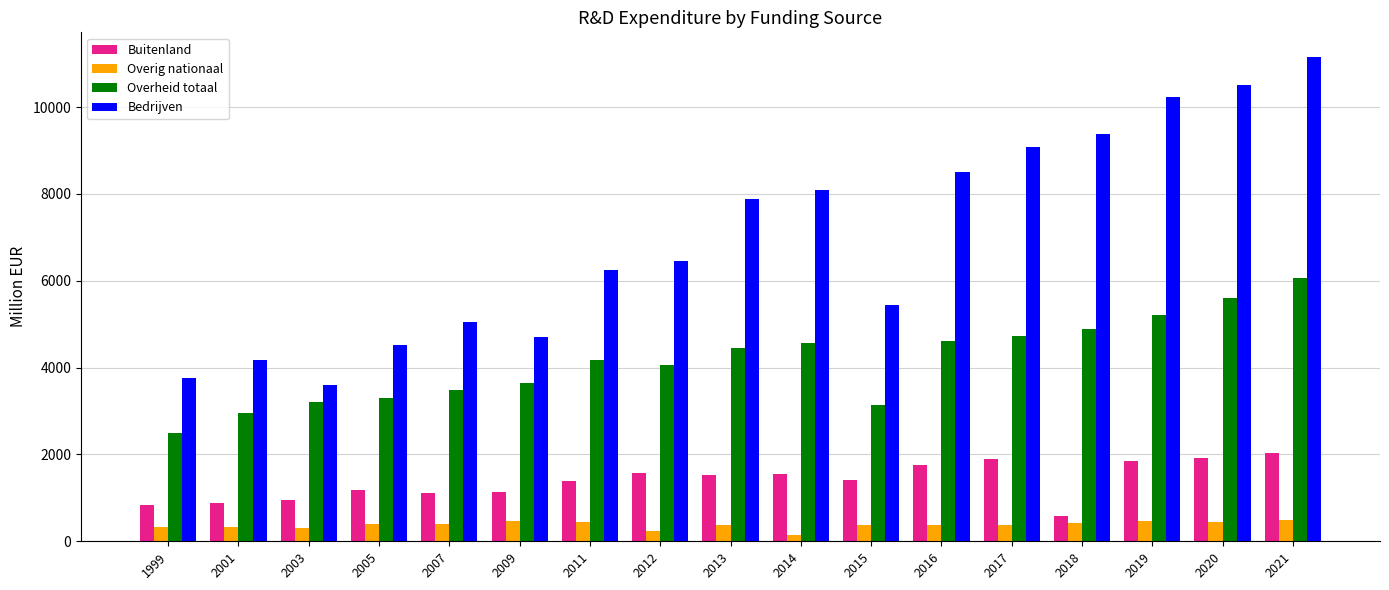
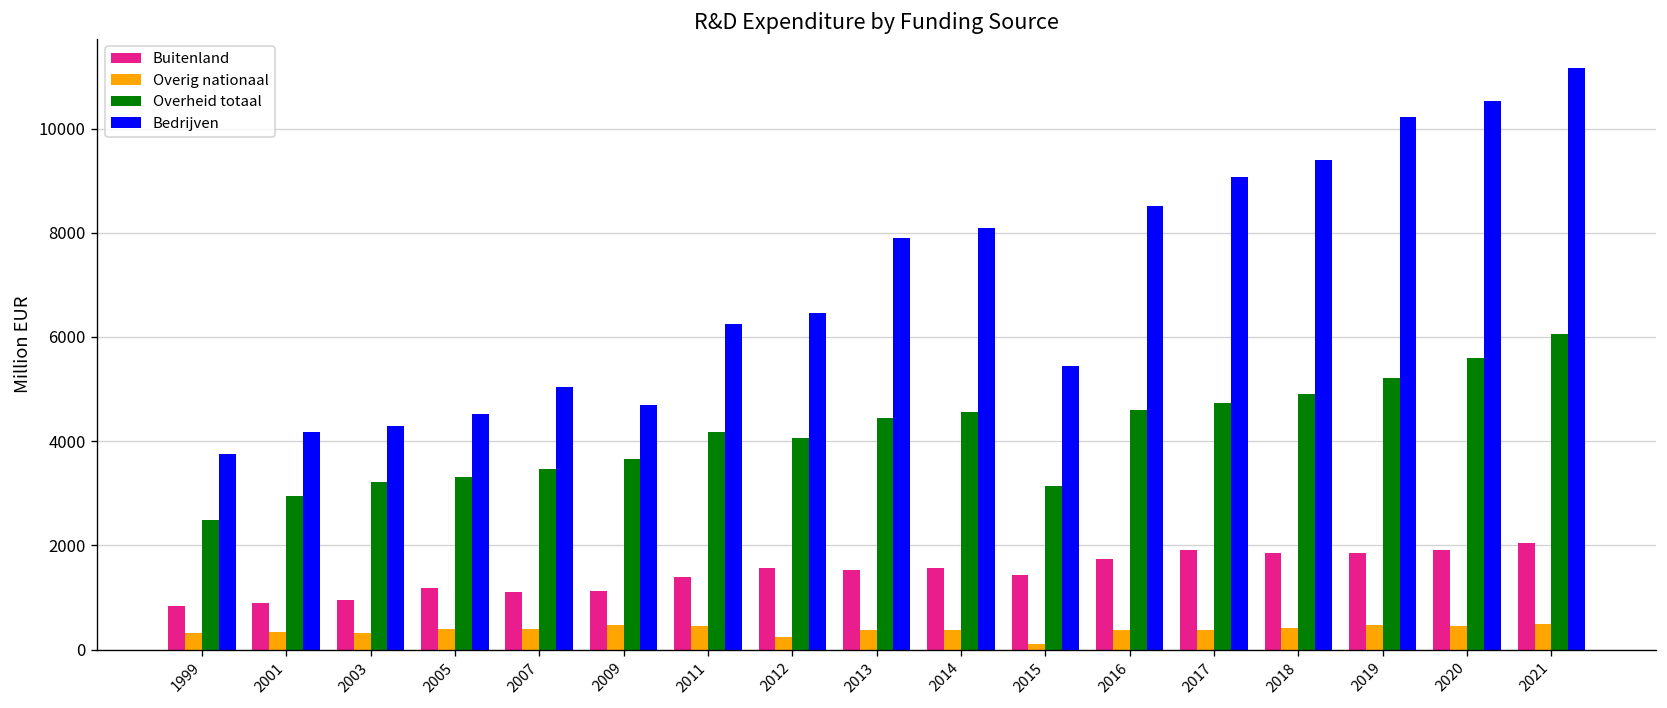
Bedrijven, 2003: 3600 -> 4300
Overig nationaal, 2014: 200 -> 400
Overig nationaal, 2015: 400 -> 100
Buitenland, 2018: 600 -> 1800
